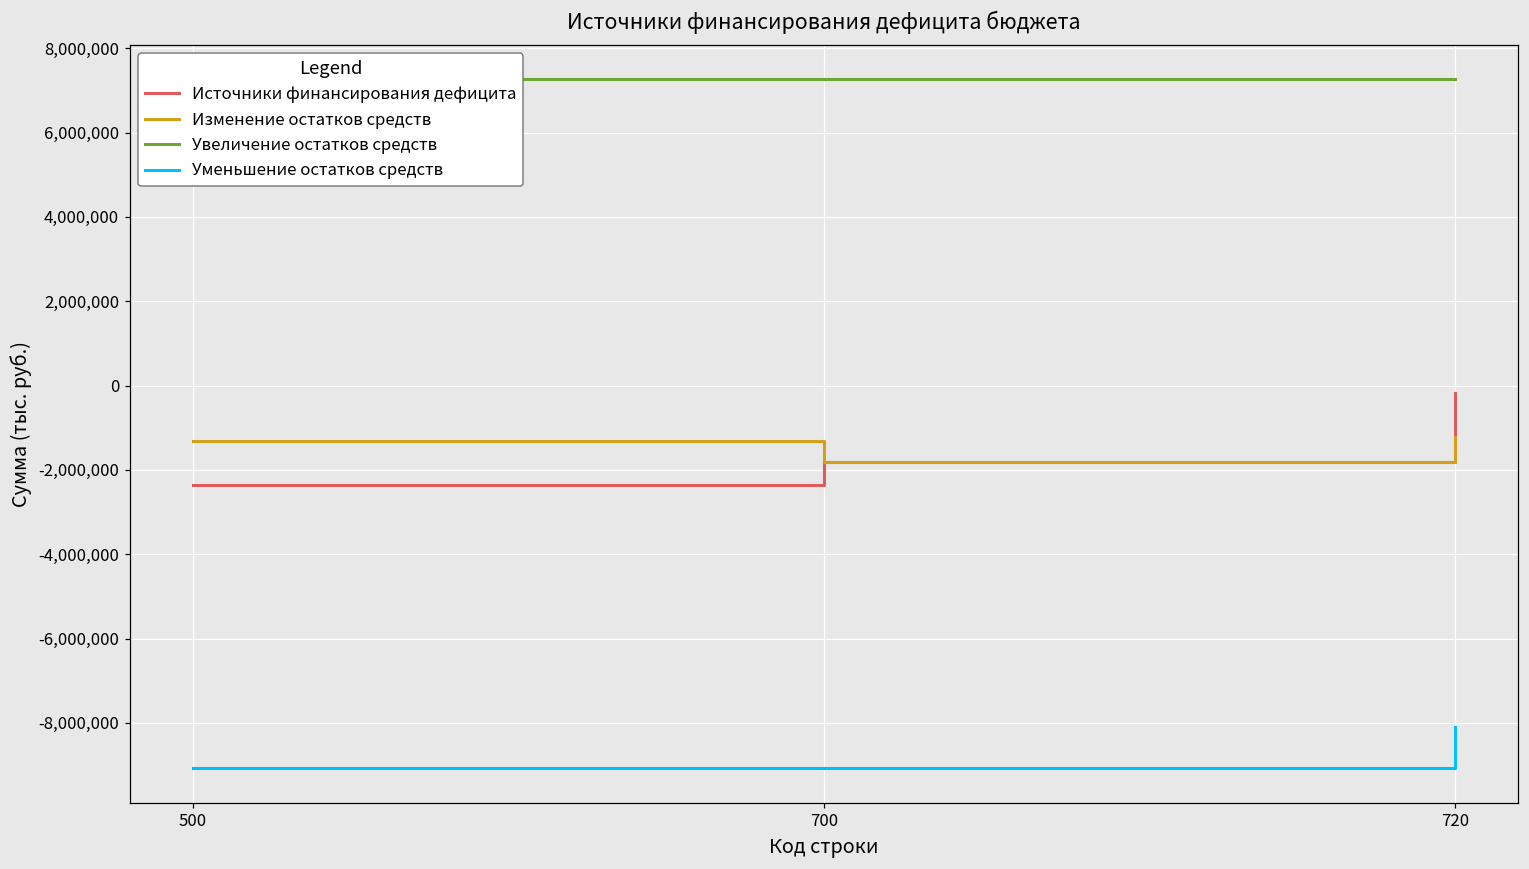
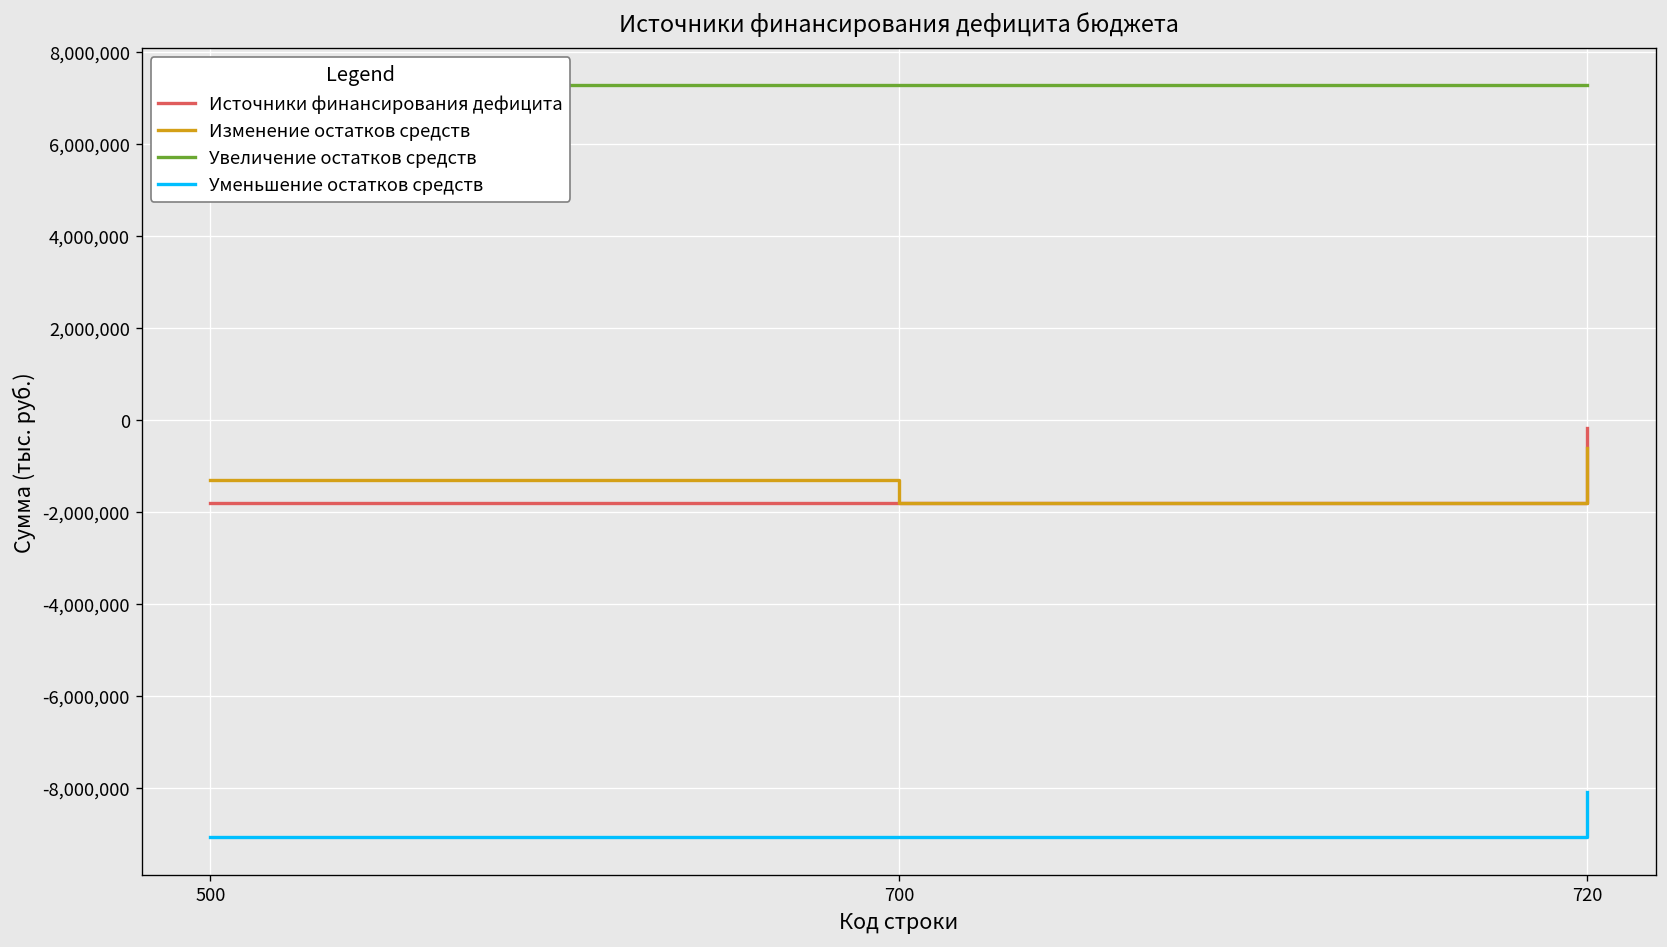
Источники финансирования дефицита, 500: -2,400,000 -> -1,800,000
Изменение остатков средств, 720: -1,200,000 -> -600,000
